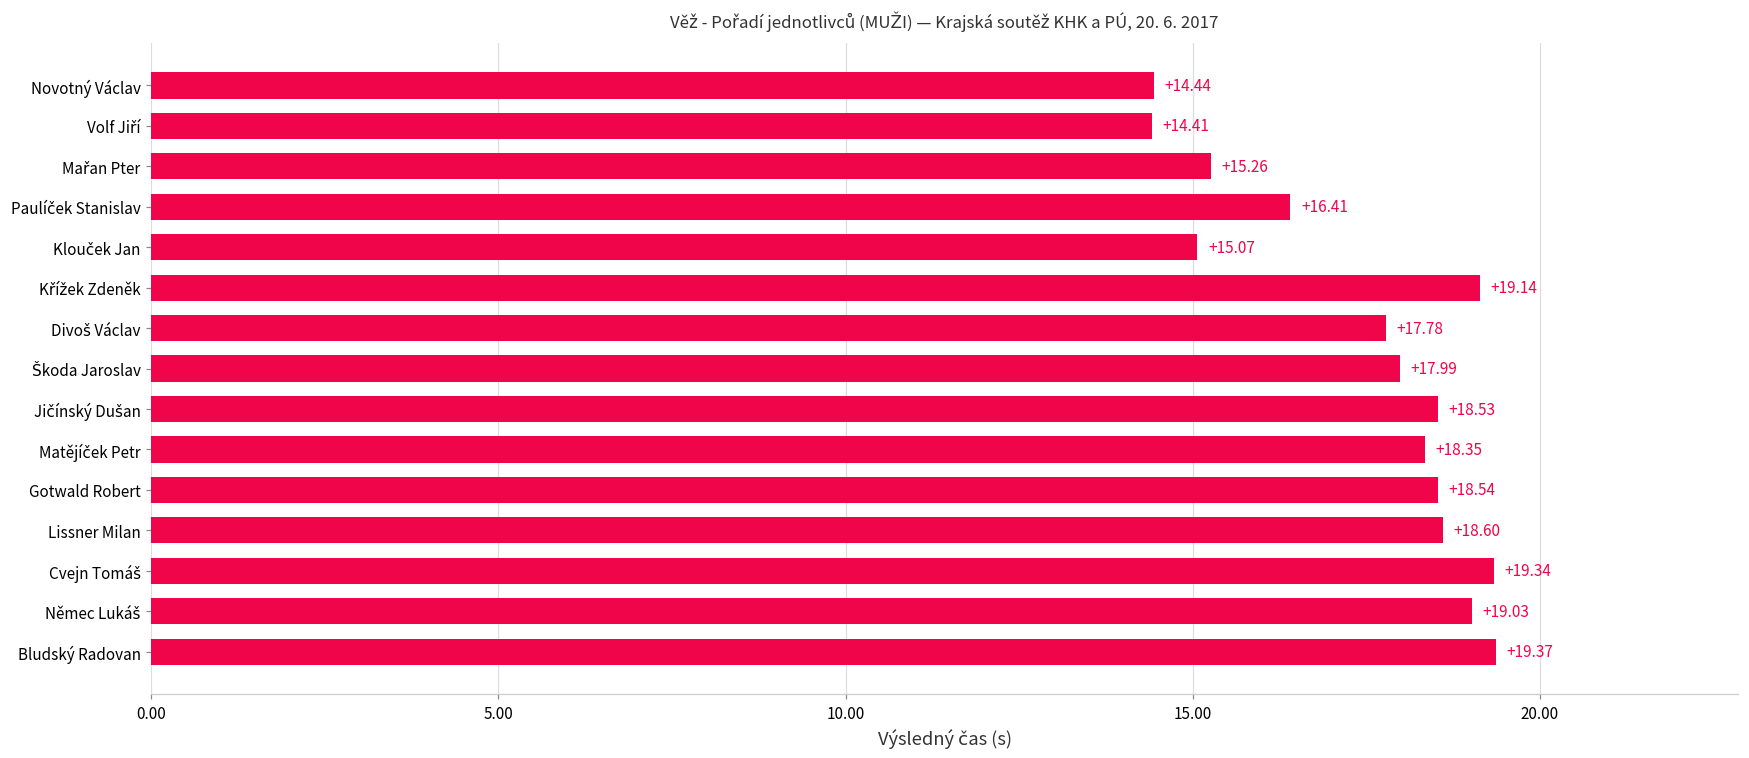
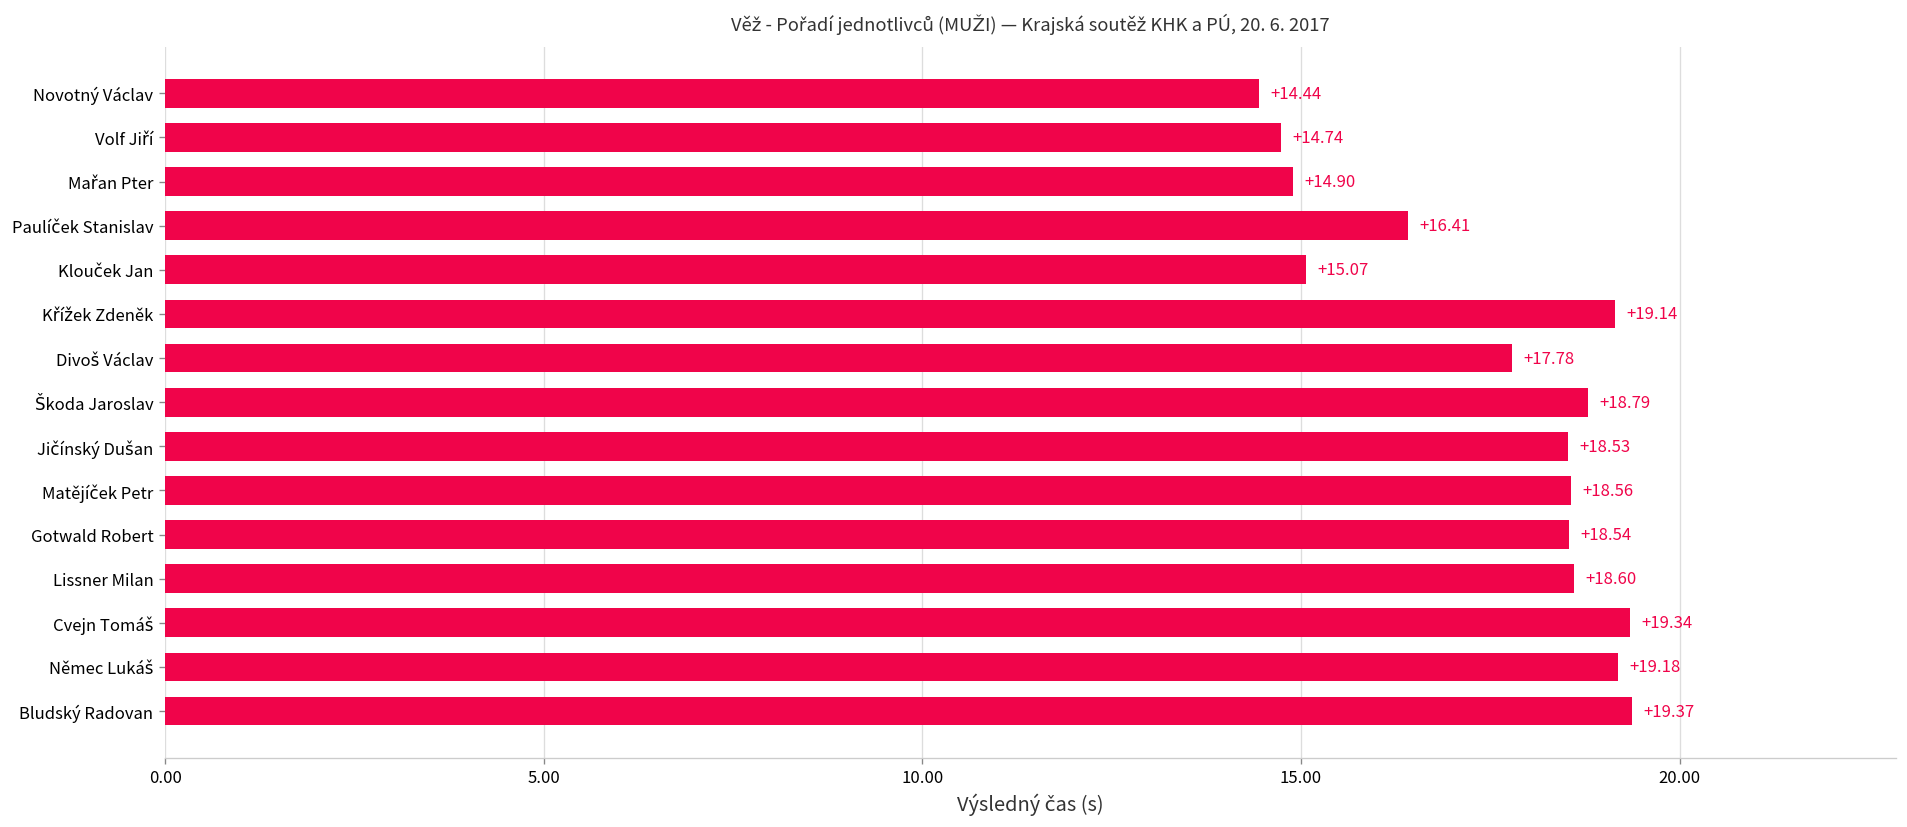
Volf Jiří: +14.41 -> +14.74
Mařan Pter: +15.26 -> +14.90
Škoda Jaroslav: +17.99 -> +18.79
Matějíček Petr: +18.35 -> +18.56
Němec Lukáš: +19.03 -> +19.18
